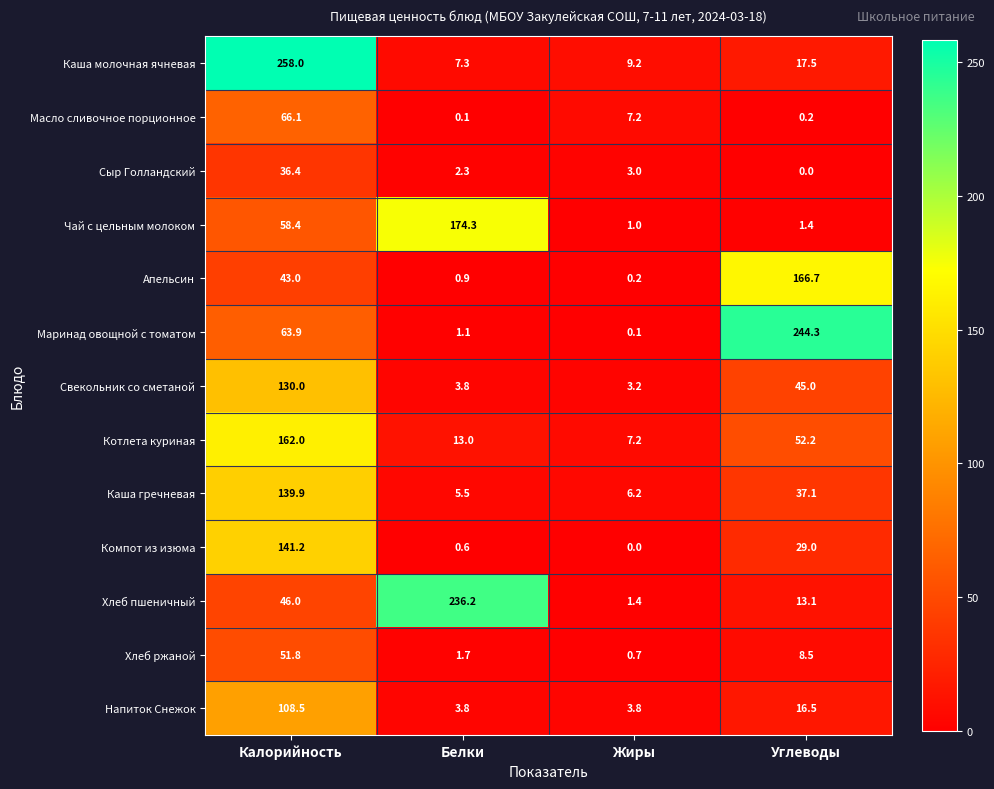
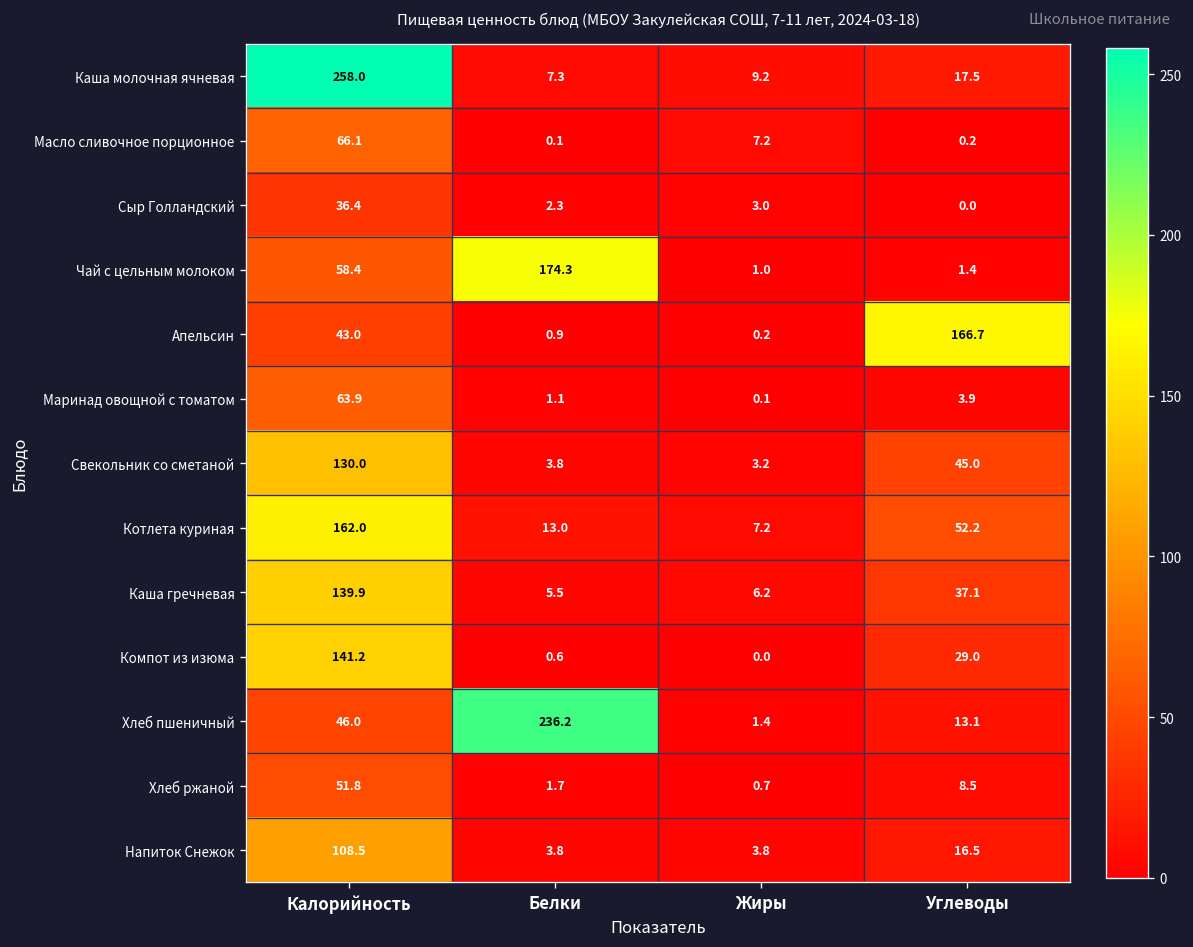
Маринад овощной с томатом, Углеводы: 244.3 -> 3.9
